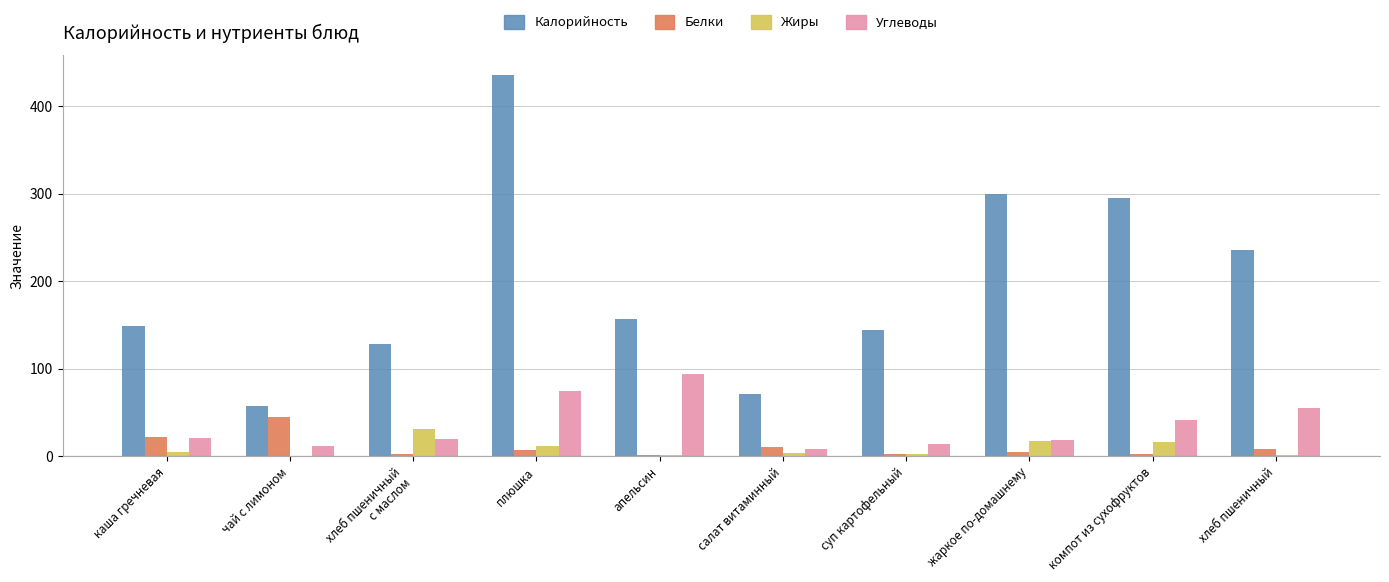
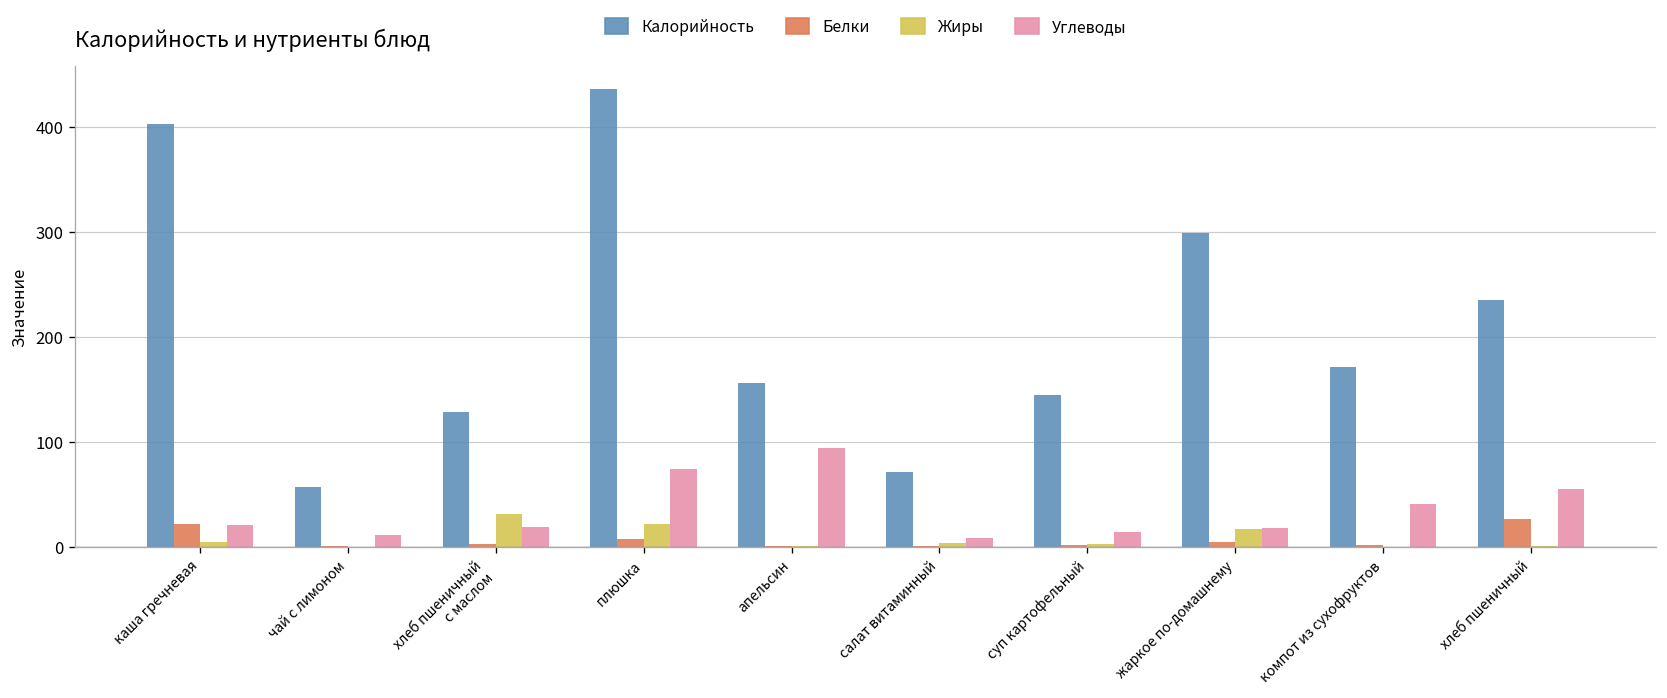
Калорийность, каша гречневая: 150 -> 400
Белки, чай с лимоном: 40 -> 0
Жиры, плюшка: 10 -> 20
Белки, салат витаминный: 10 -> 0
Калорийность, компот из сухофруктов: 300 -> 170
Жиры, компот из сухофруктов: 20 -> 0
Белки, хлеб пшеничный: 10 -> 30
